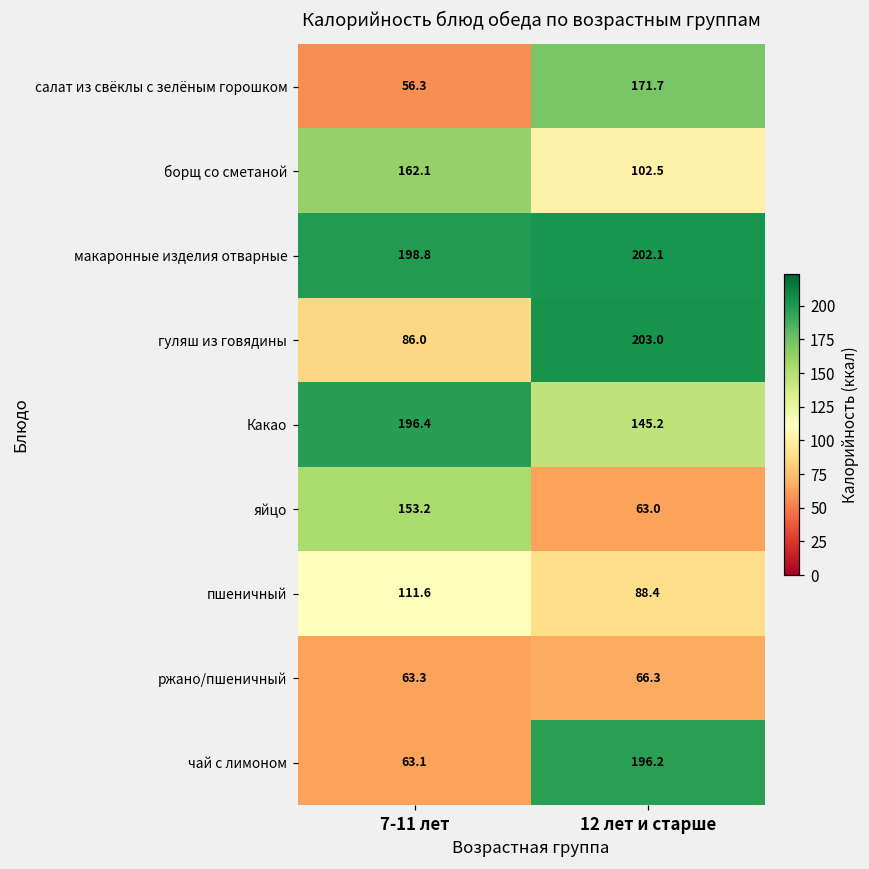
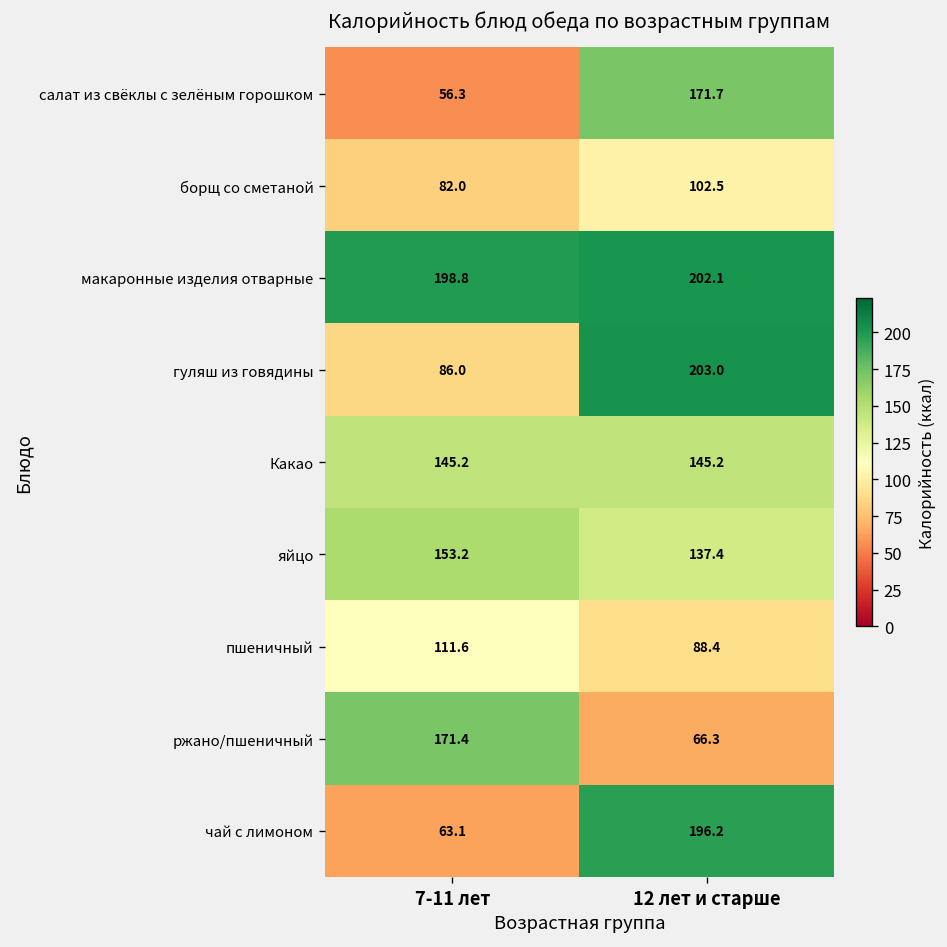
борщ со сметаной, 7-11 лет: 162.1 -> 82.0
Какао, 7-11 лет: 196.4 -> 145.2
яйцо, 12 лет и старше: 63.0 -> 137.4
ржано/пшеничный, 7-11 лет: 63.3 -> 171.4
